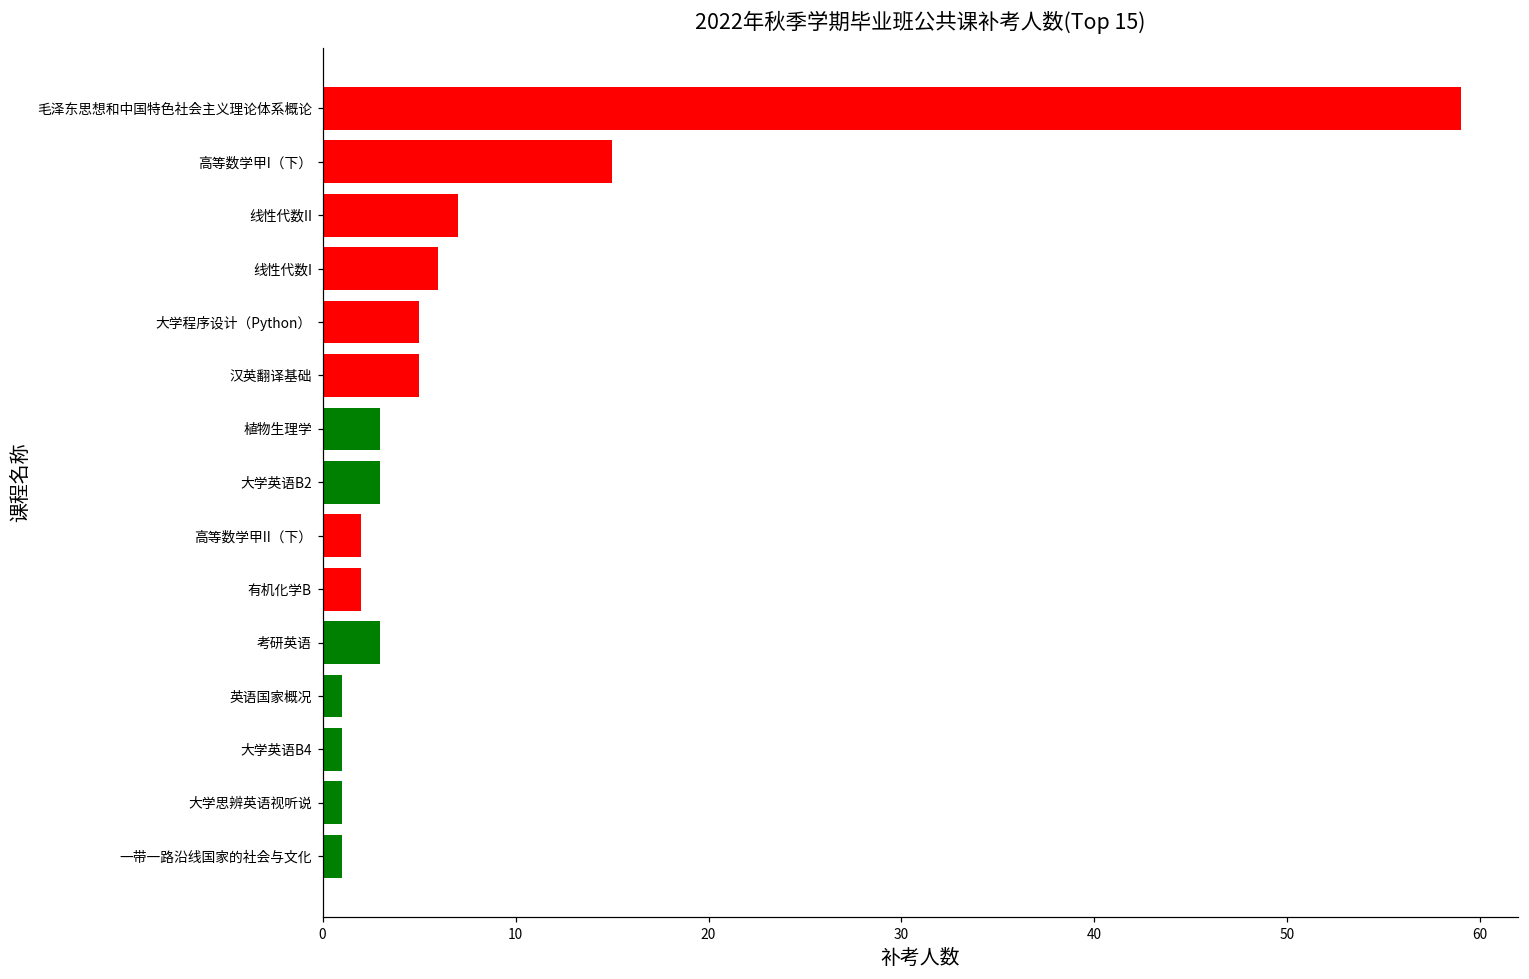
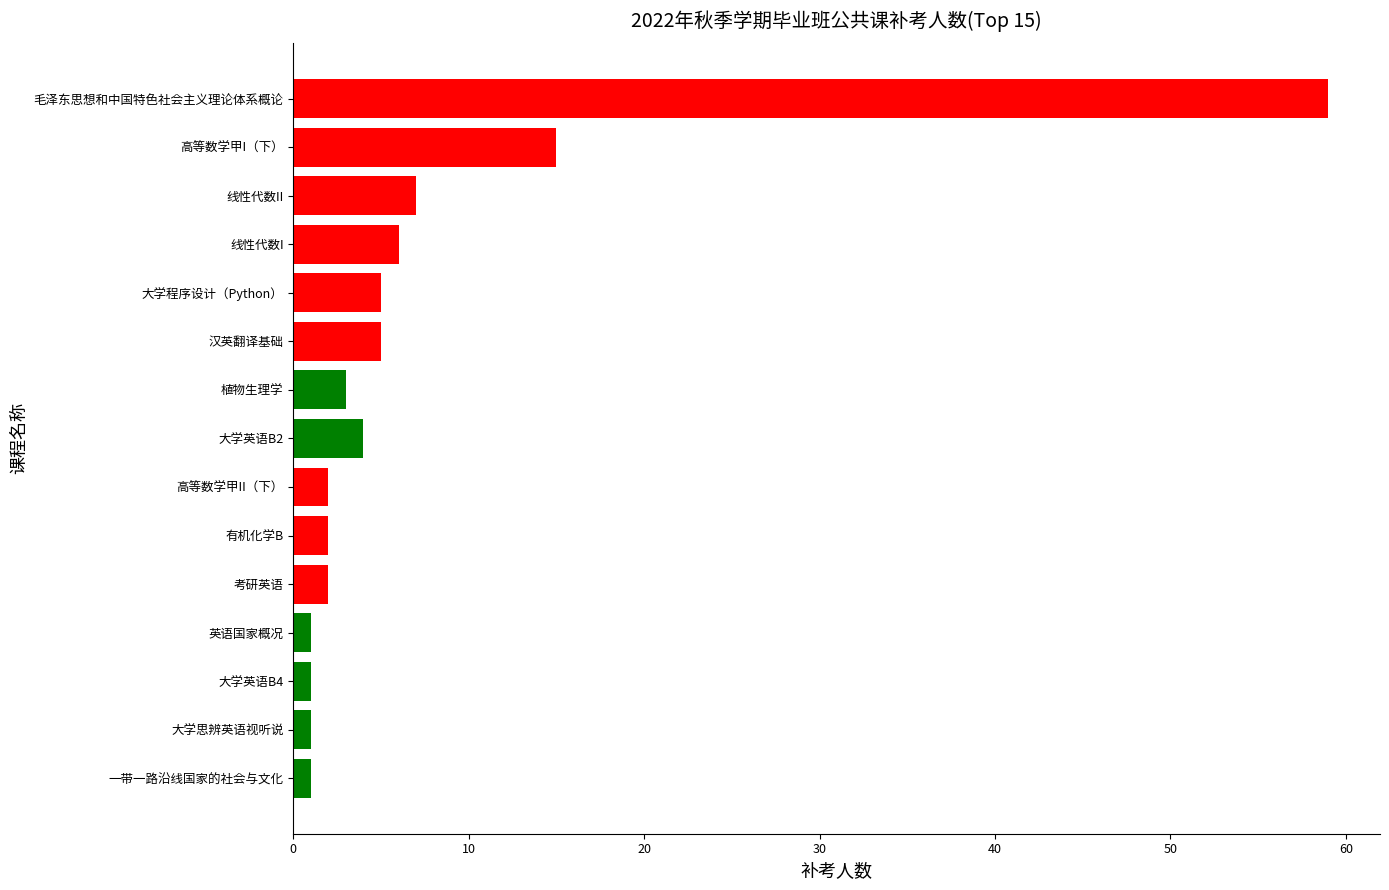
大学英语B2: 3 -> 4
考研英语: 3 -> 2
